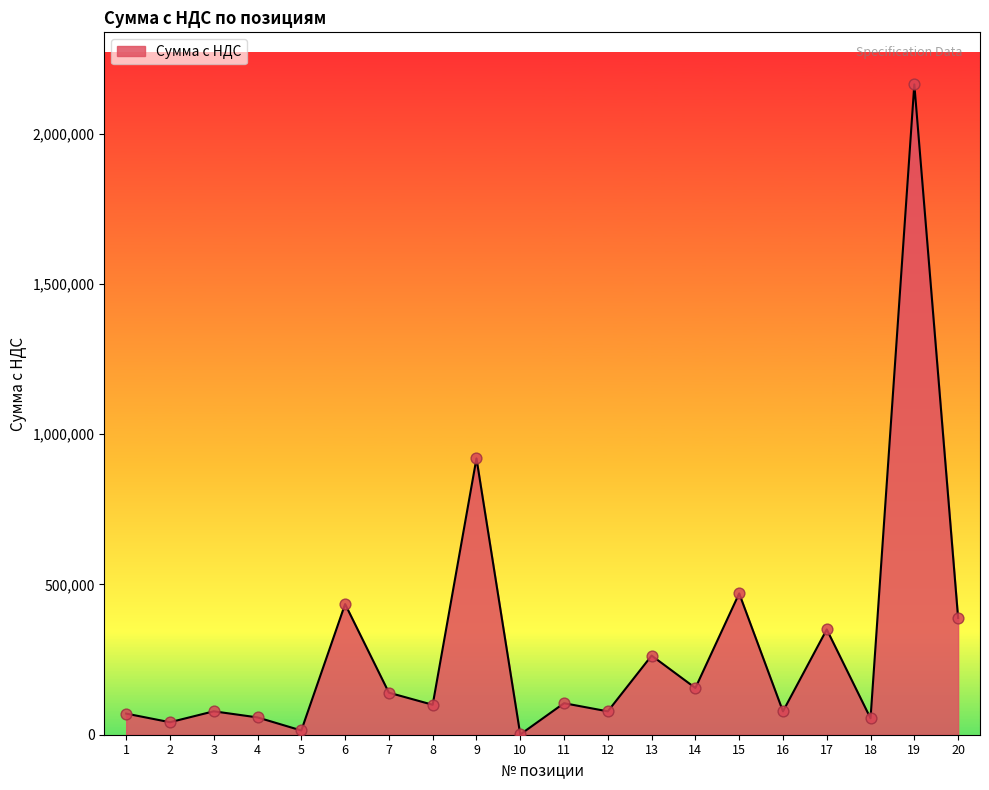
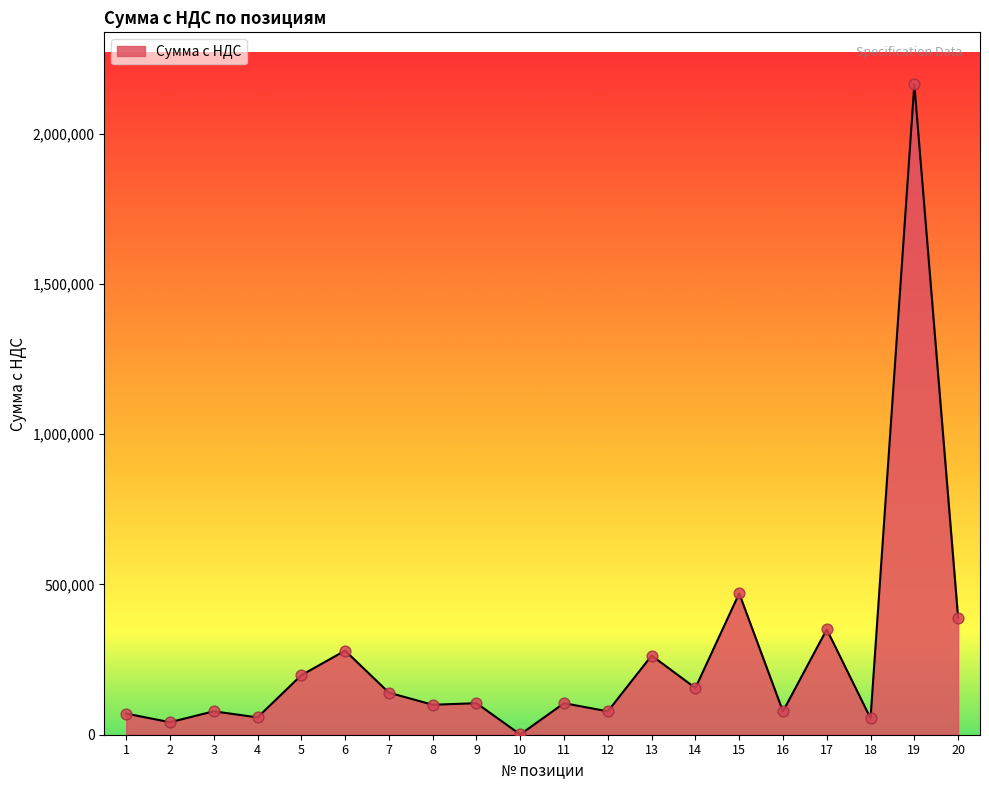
5: 10,000 -> 200,000
6: 430,000 -> 280,000
9: 920,000 -> 100,000
